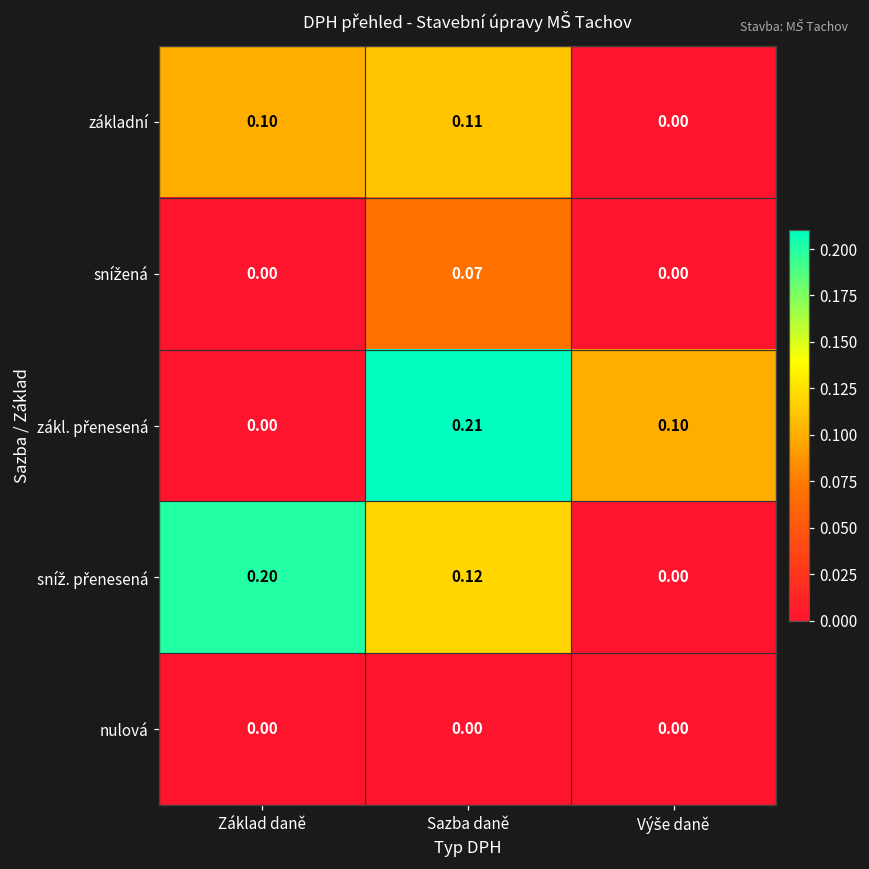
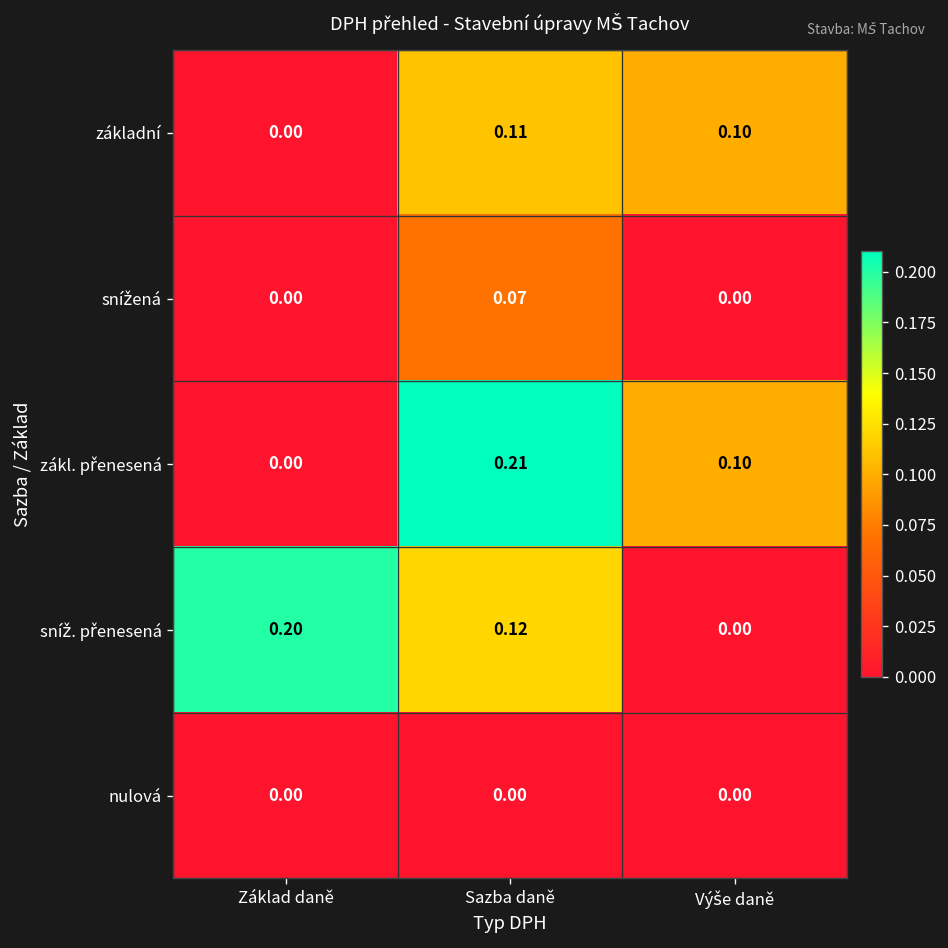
základní, Základ daně: 0.10 -> 0.00
základní, Výše daně: 0.00 -> 0.10
